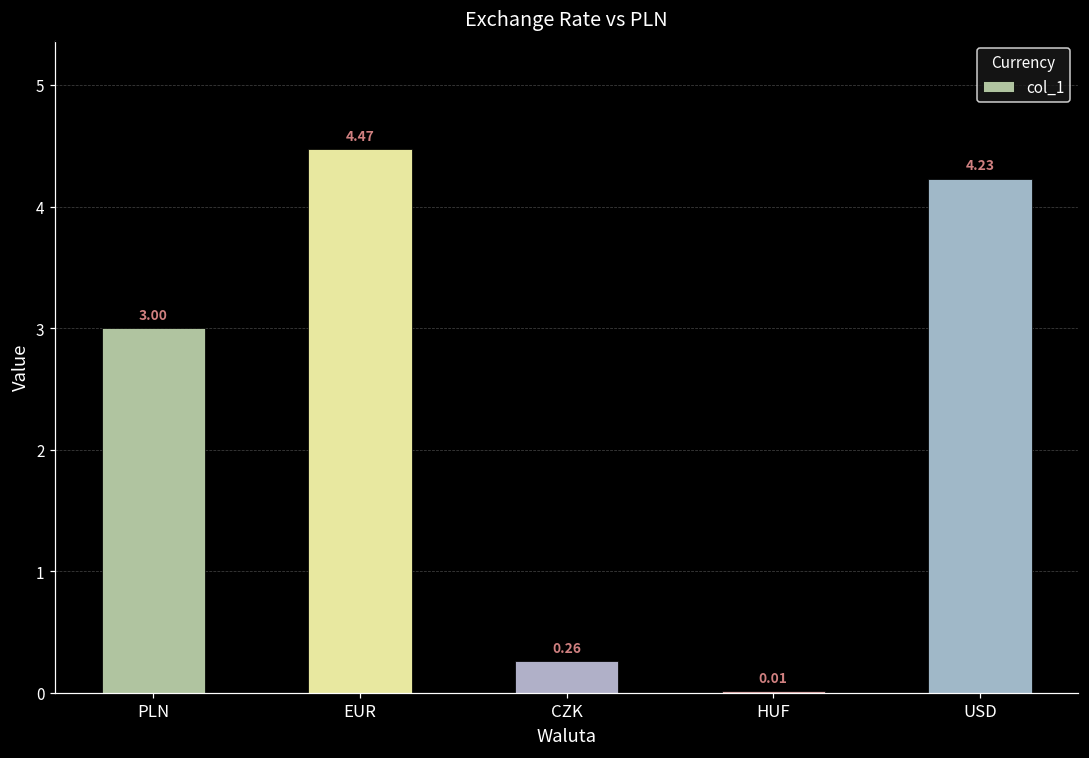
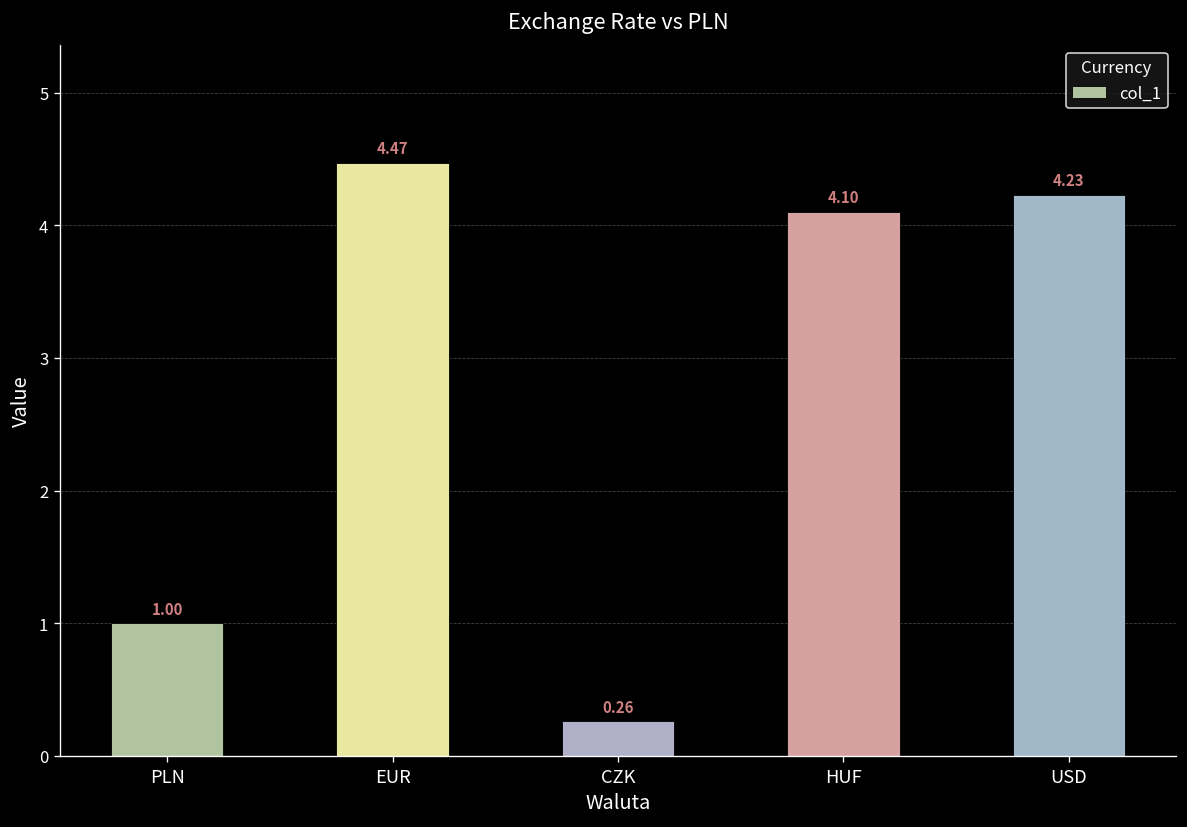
PLN: 3.00 -> 1.00
HUF: 0.01 -> 4.10
